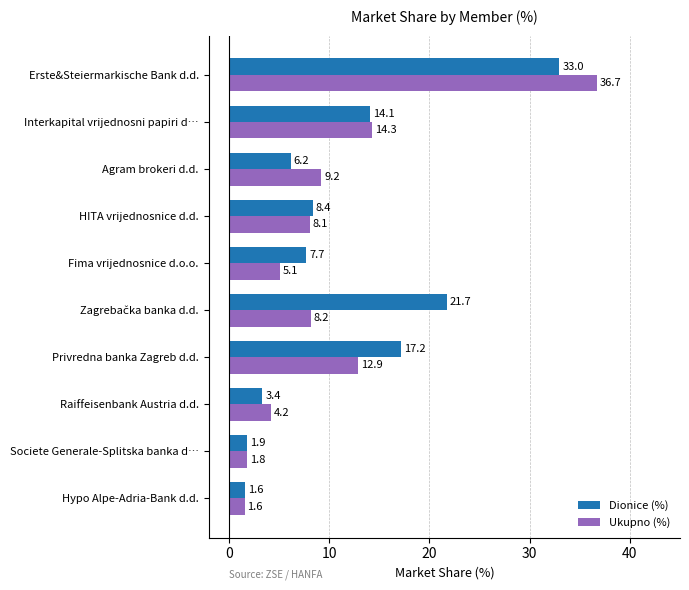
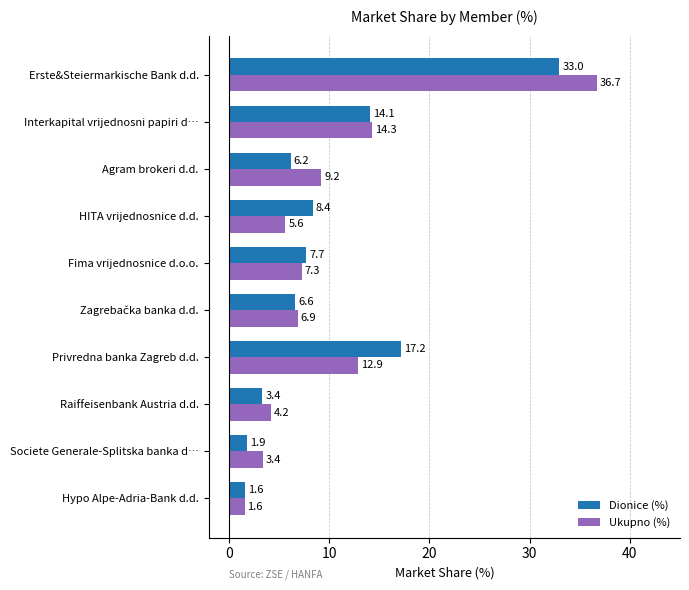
Ukupno (%), HITA vrijednosnice d.d.: 8.1 -> 5.6
Ukupno (%), Fima vrijednosnice d.o.o.: 5.1 -> 7.3
Dionice (%), Zagrebačka banka d.d.: 21.7 -> 6.6
Ukupno (%), Zagrebačka banka d.d.: 8.2 -> 6.9
Ukupno (%), Societe Generale-Splitska banka d…: 1.8 -> 3.4
